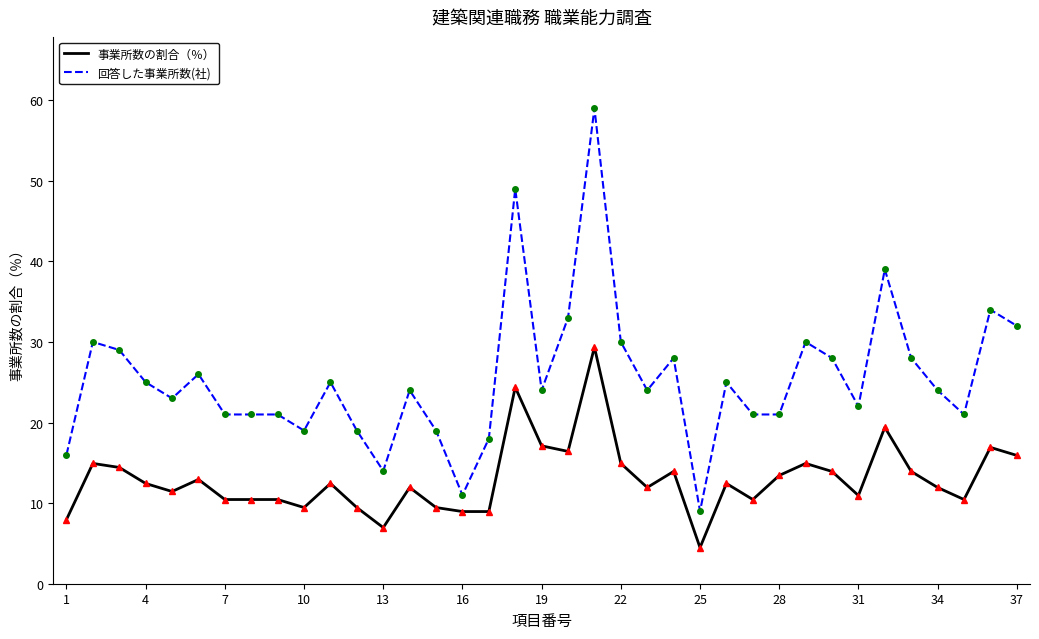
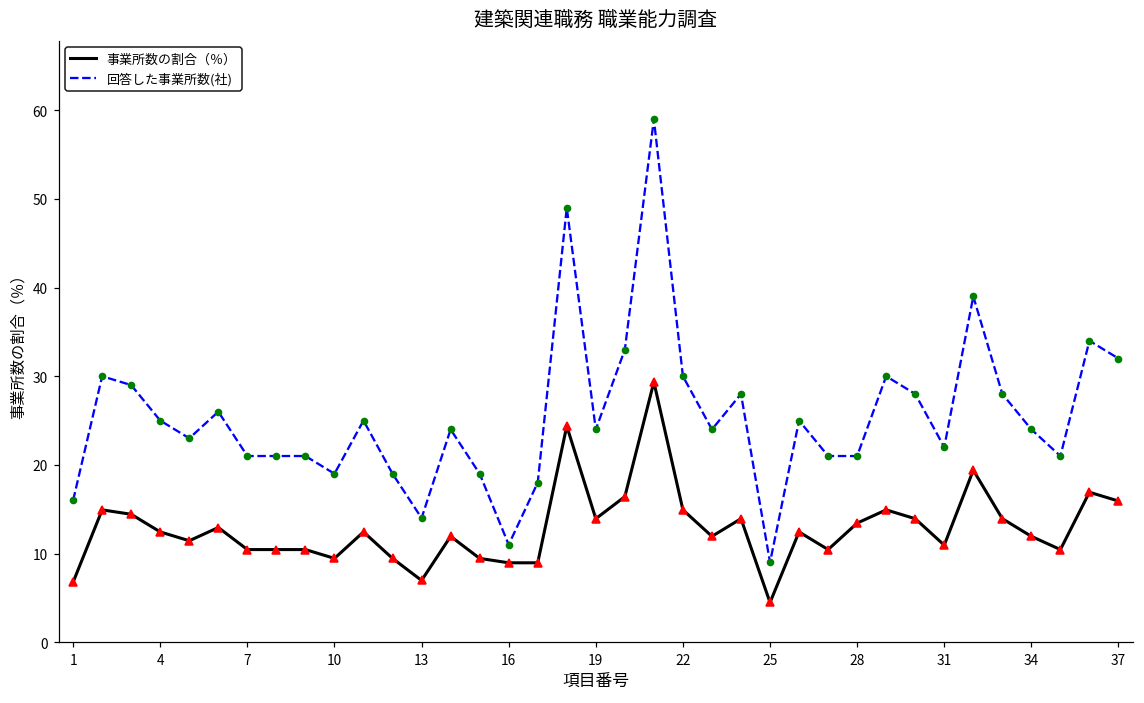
事業所数の割合（％）, 1: 8 -> 7
事業所数の割合（％）, 19: 17 -> 14
